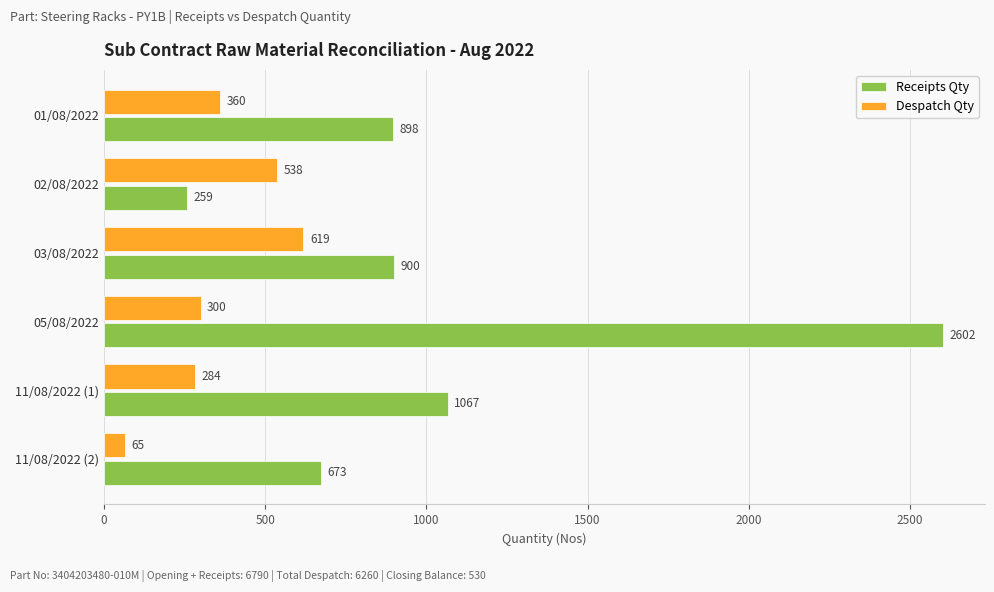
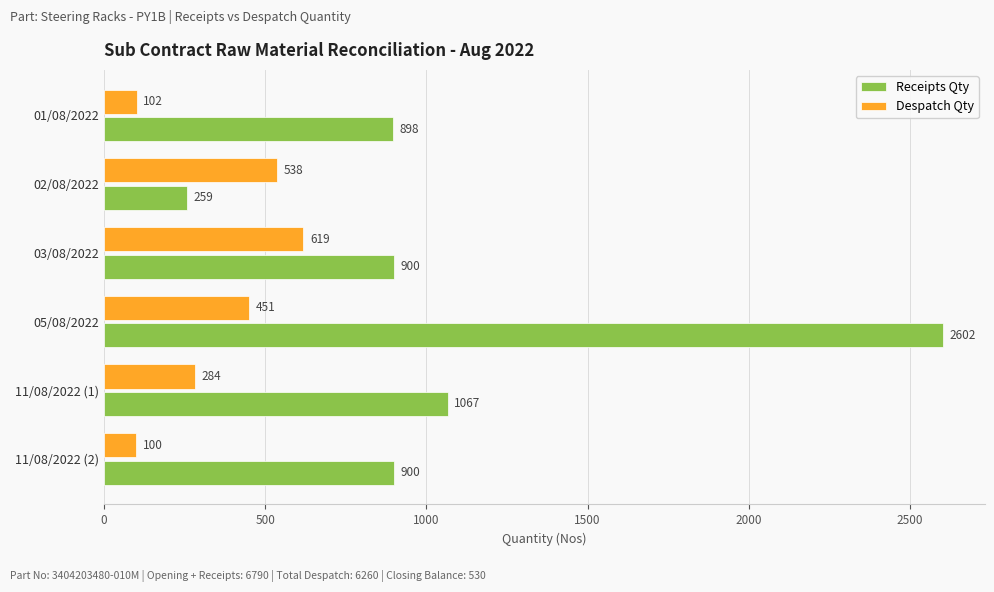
Despatch Qty, 01/08/2022: 360 -> 102
Despatch Qty, 05/08/2022: 300 -> 451
Despatch Qty, 11/08/2022 (2): 65 -> 100
Receipts Qty, 11/08/2022 (2): 673 -> 900
